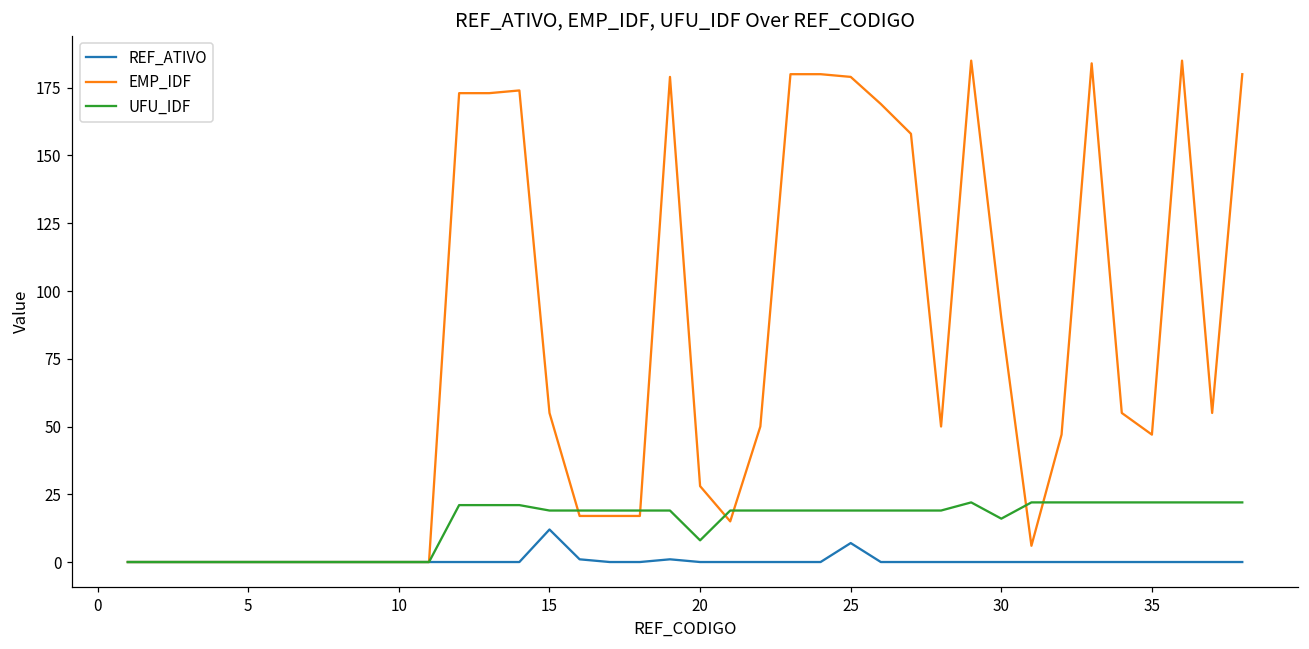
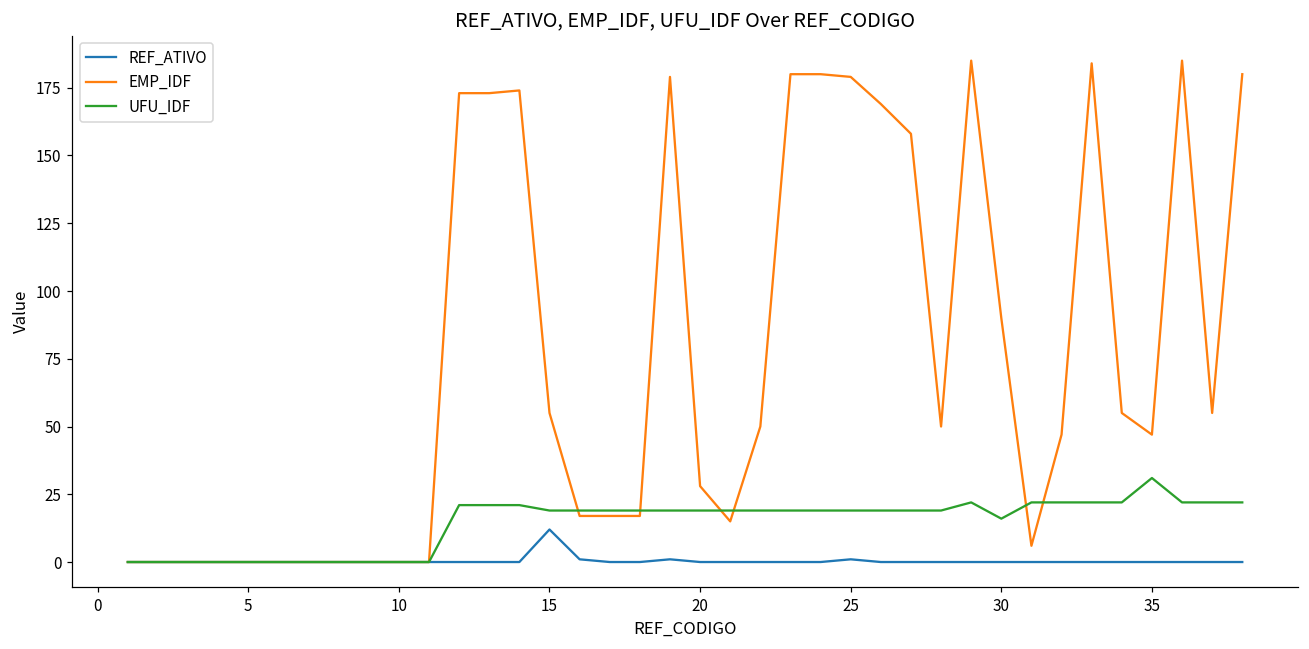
UFU_IDF, 20: 8 -> 19
REF_ATIVO, 25: 7 -> 1
UFU_IDF, 35: 22 -> 31
